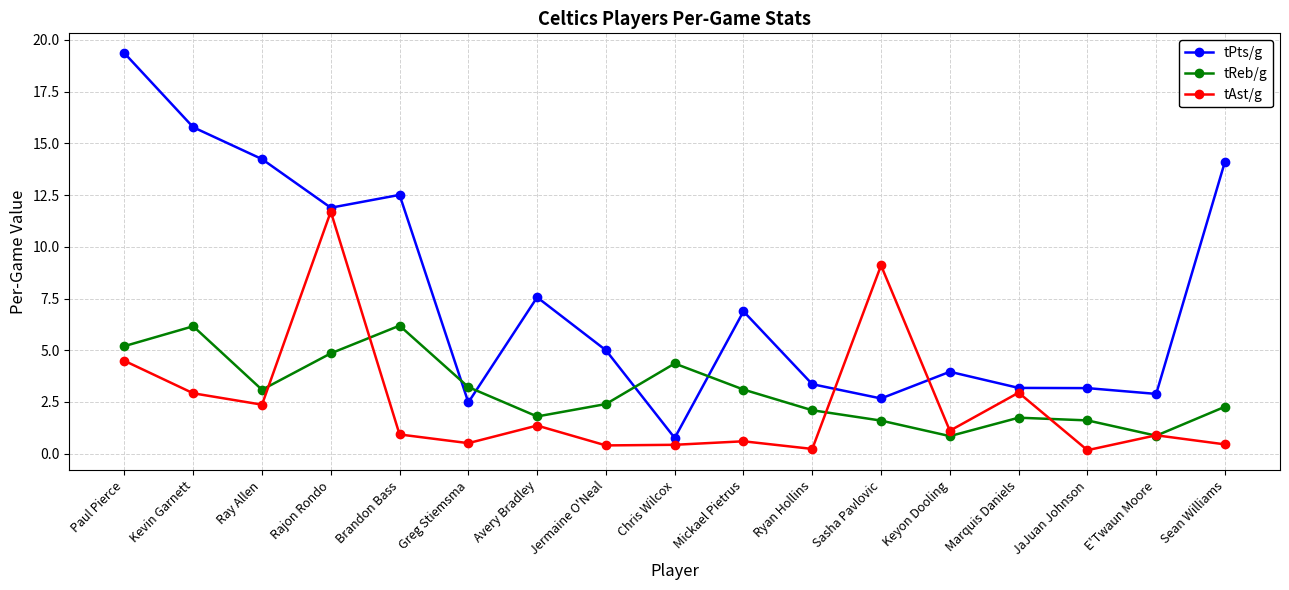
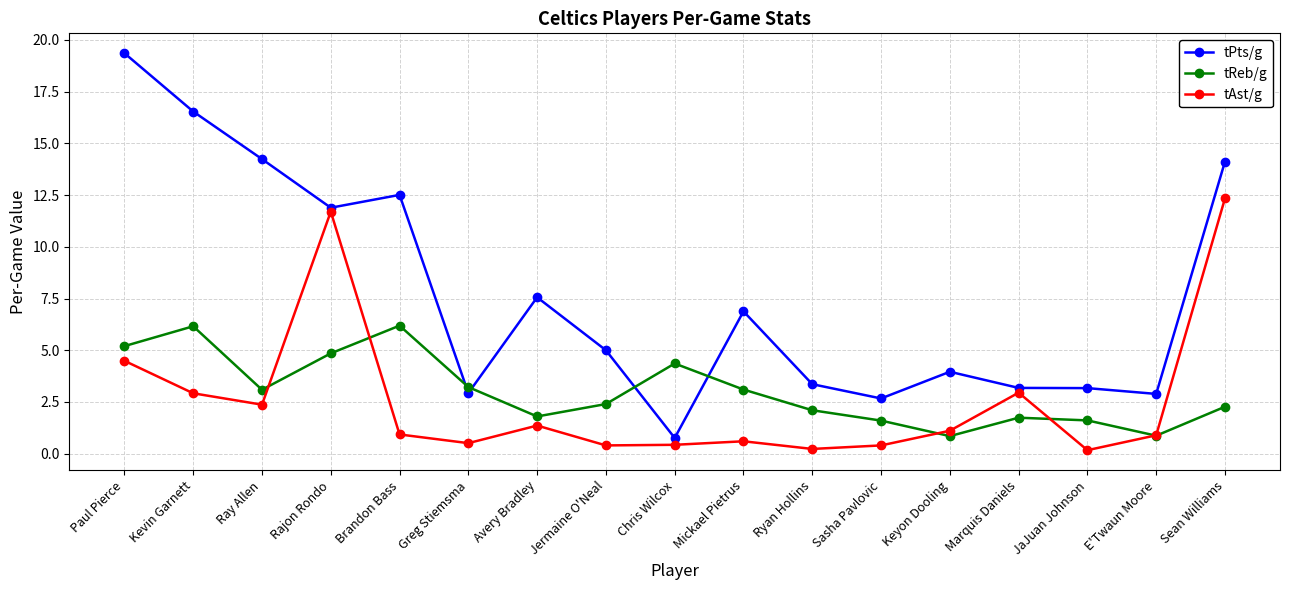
tPts/g, Kevin Garnett: 15.8 -> 16.5
tPts/g, Greg Stiemsma: 2.5 -> 2.9
tAst/g, Sasha Pavlovic: 9.1 -> 0.4
tAst/g, Sean Williams: 0.5 -> 12.3
